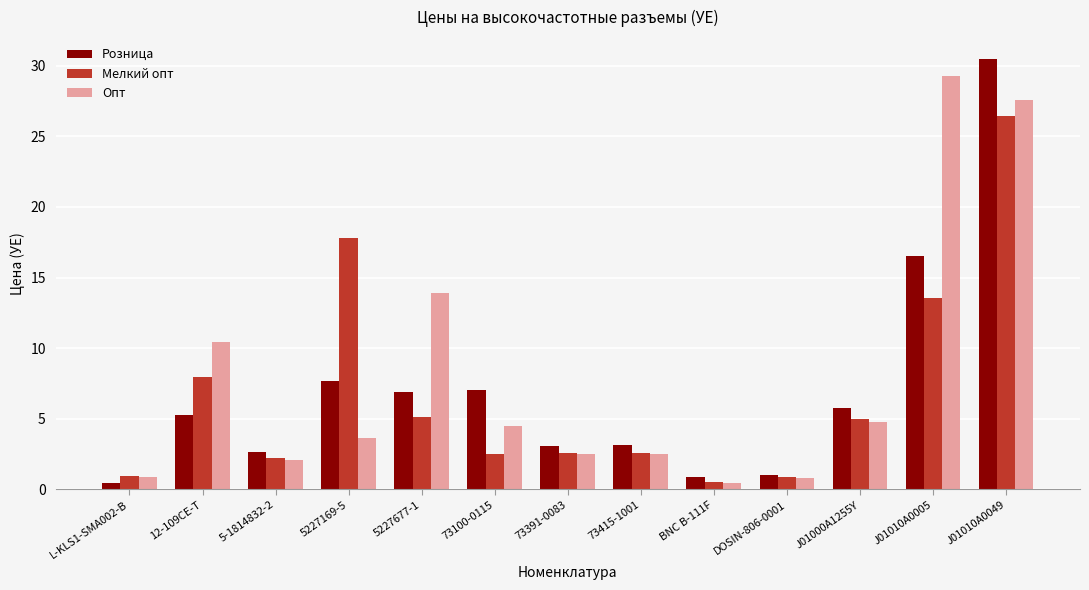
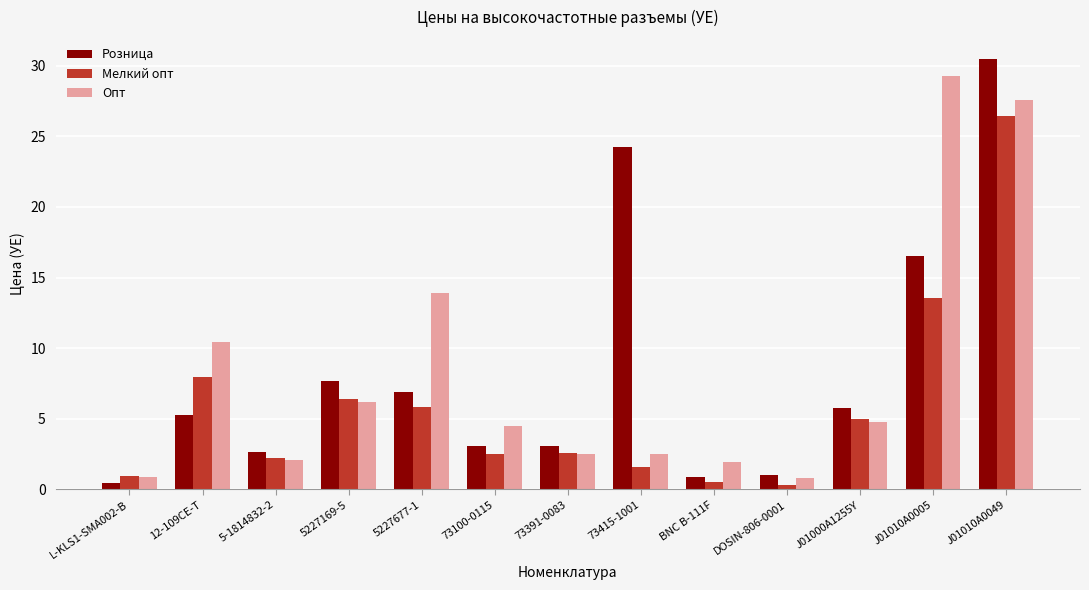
Мелкий опт, 5227169-5: 17.8 -> 6.4
Опт, 5227169-5: 3.6 -> 6.2
Мелкий опт, 5227677-1: 5.1 -> 5.8
Розница, 73100-0115: 7.0 -> 3.1
Розница, 73415-1001: 3.1 -> 24.2
Мелкий опт, 73415-1001: 2.6 -> 1.6
Опт, BNC B-111F: 0.4 -> 1.9
Мелкий опт, DOSIN-806-0001: 0.9 -> 0.3
